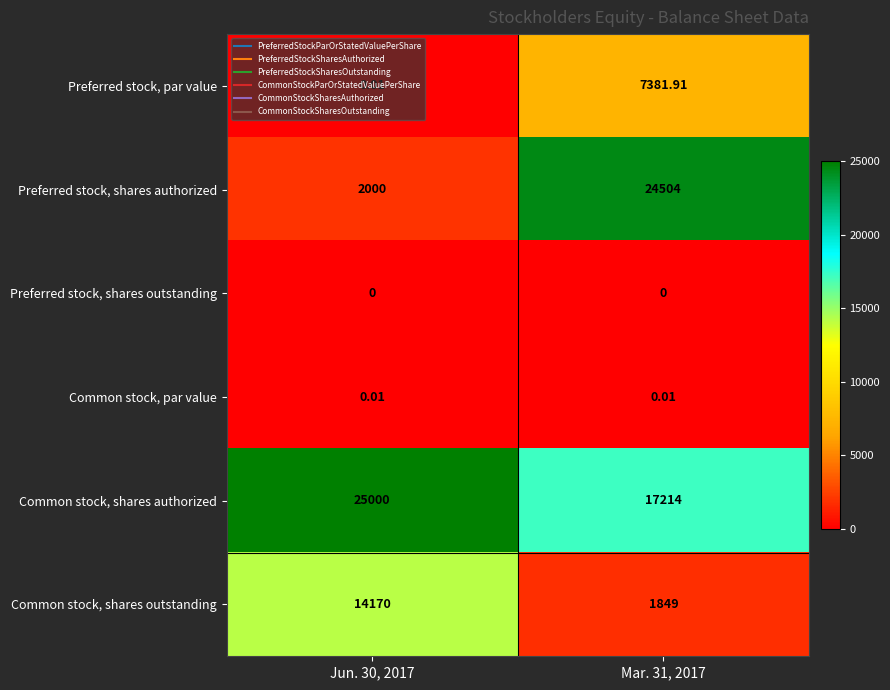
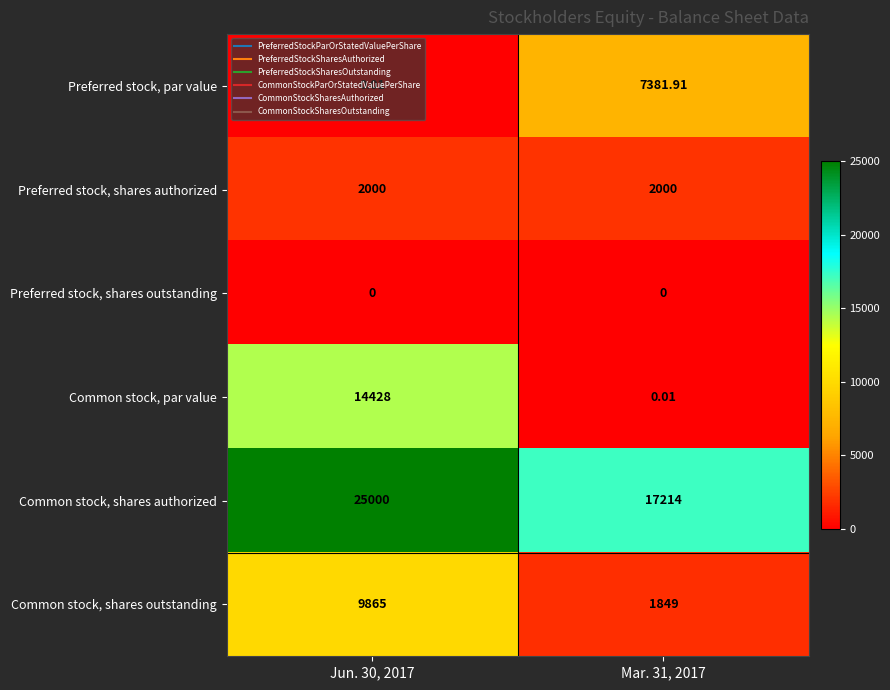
Preferred stock, shares authorized, Mar. 31, 2017: 24504 -> 2000
Common stock, par value, Jun. 30, 2017: 0.01 -> 14428
Common stock, shares outstanding, Jun. 30, 2017: 14170 -> 9865
